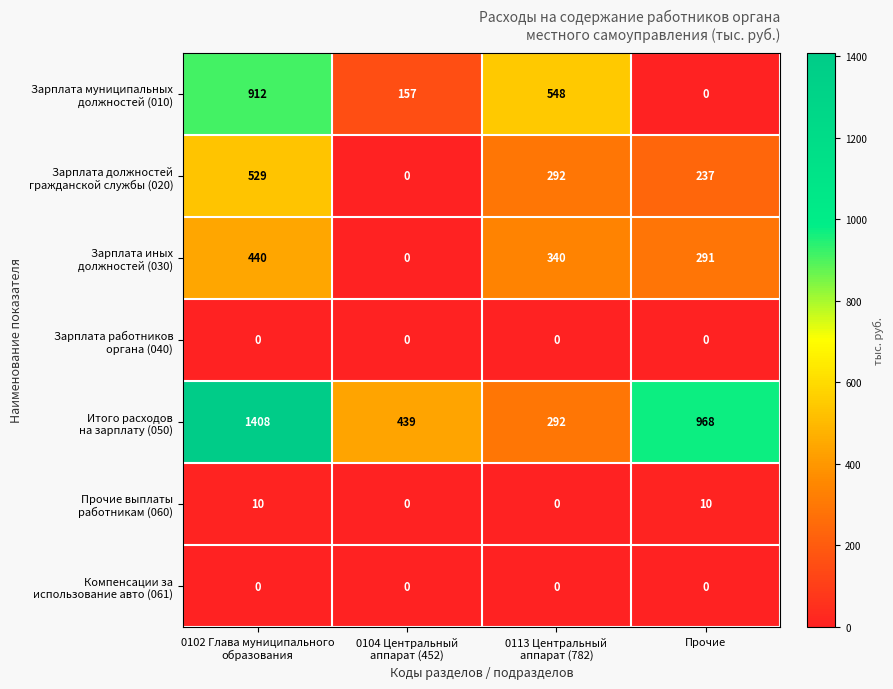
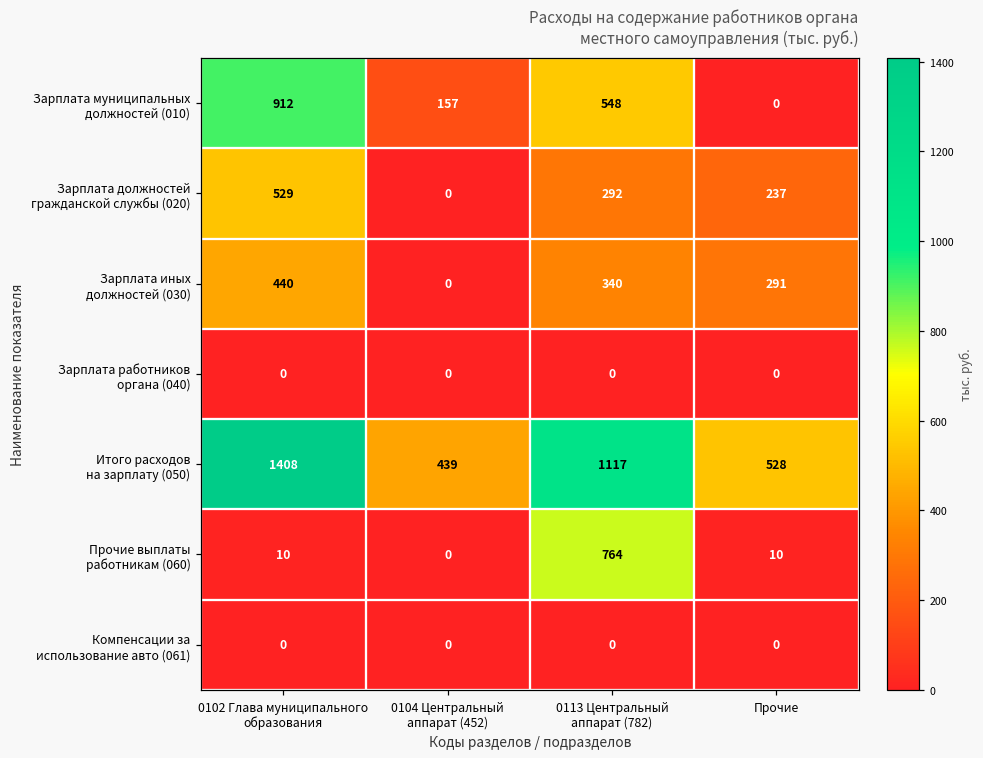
Итого расходов на зарплату (050), 0113 Центральный аппарат (782): 292 -> 1117
Итого расходов на зарплату (050), Прочие: 968 -> 528
Прочие выплаты работникам (060), 0113 Центральный аппарат (782): 0 -> 764
